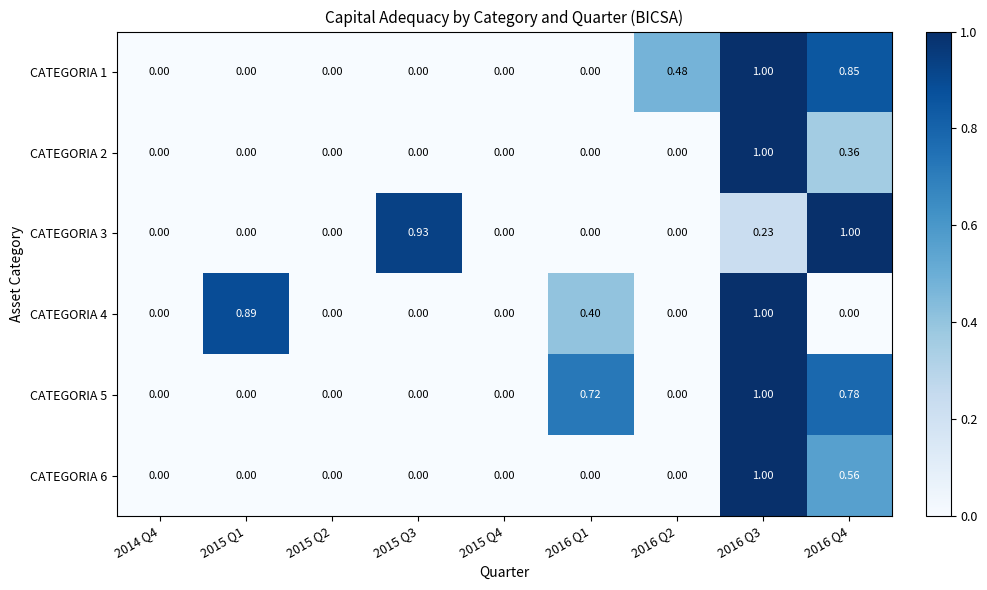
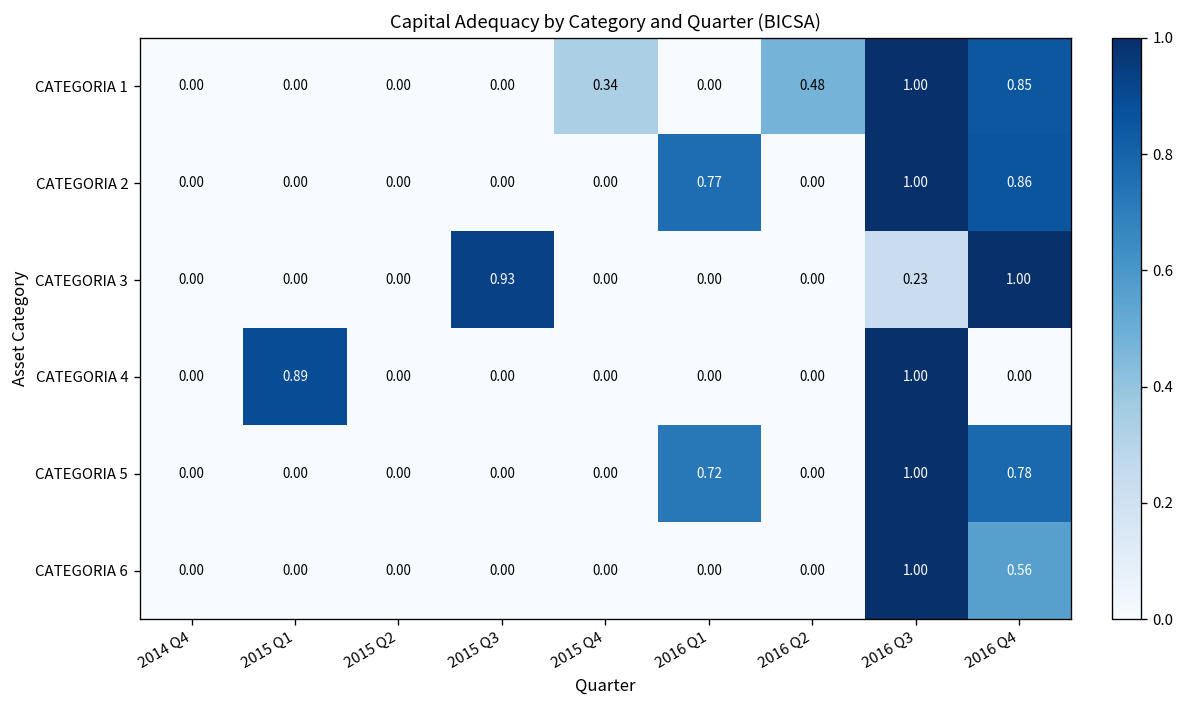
CATEGORIA 1, 2015 Q4: 0.00 -> 0.34
CATEGORIA 2, 2016 Q1: 0.00 -> 0.77
CATEGORIA 2, 2016 Q4: 0.36 -> 0.86
CATEGORIA 4, 2016 Q1: 0.40 -> 0.00
